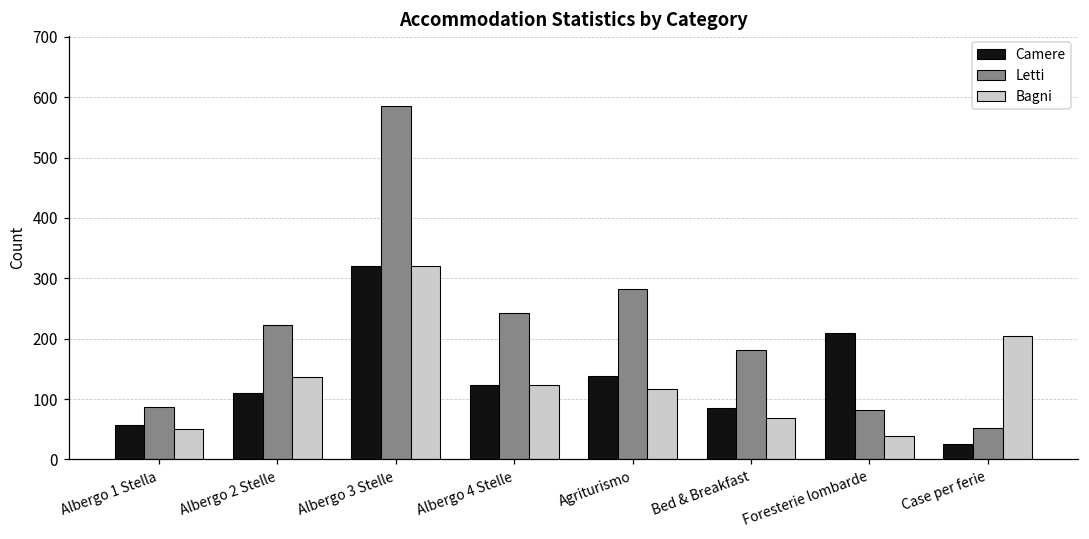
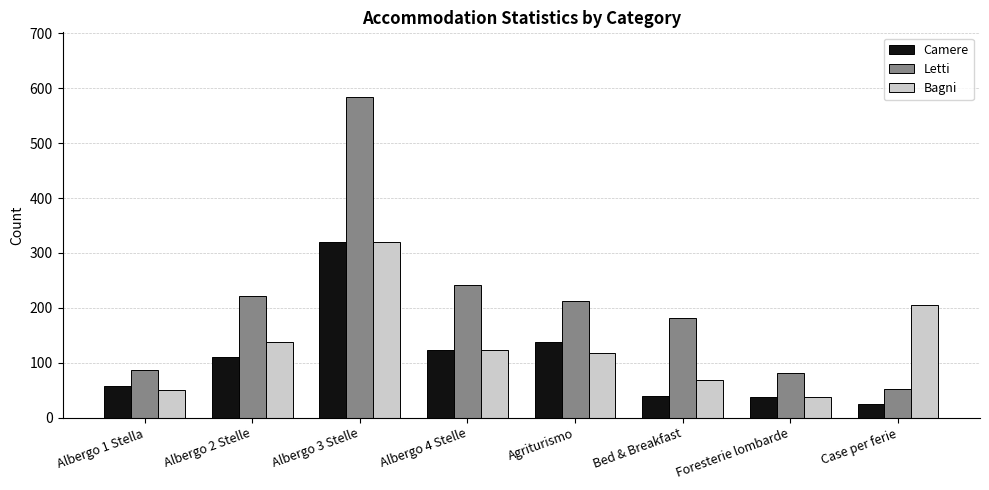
Letti, Agriturismo: 280 -> 210
Camere, Bed & Breakfast: 90 -> 40
Camere, Foresterie lombarde: 210 -> 40
